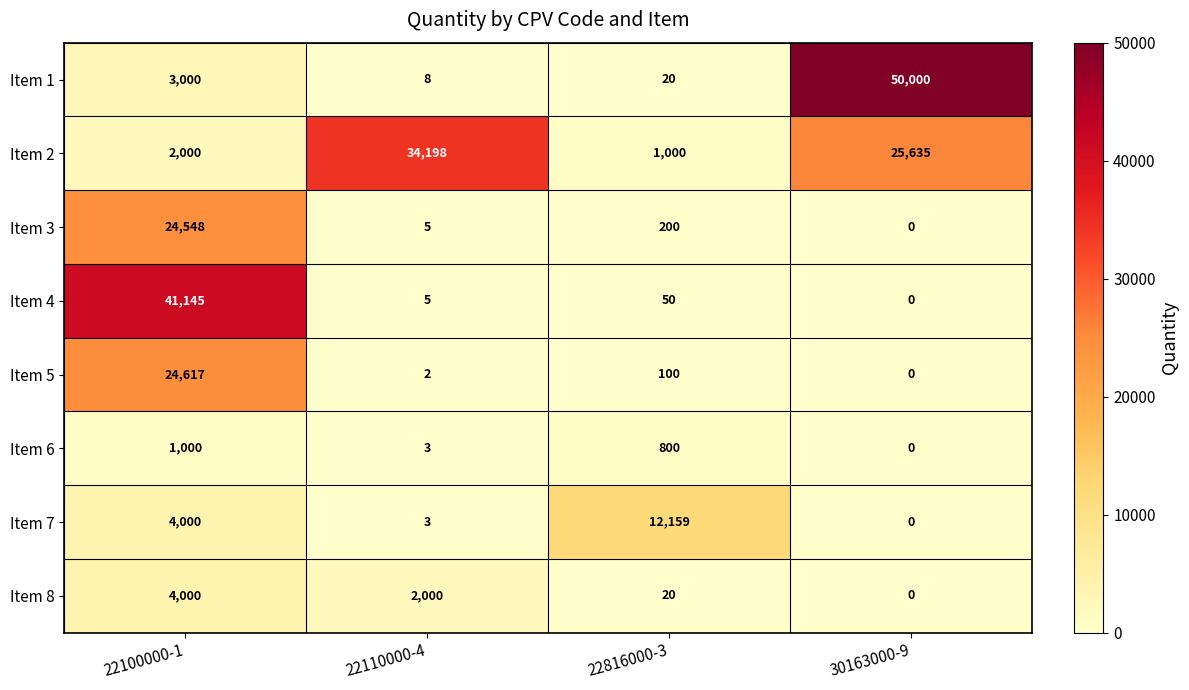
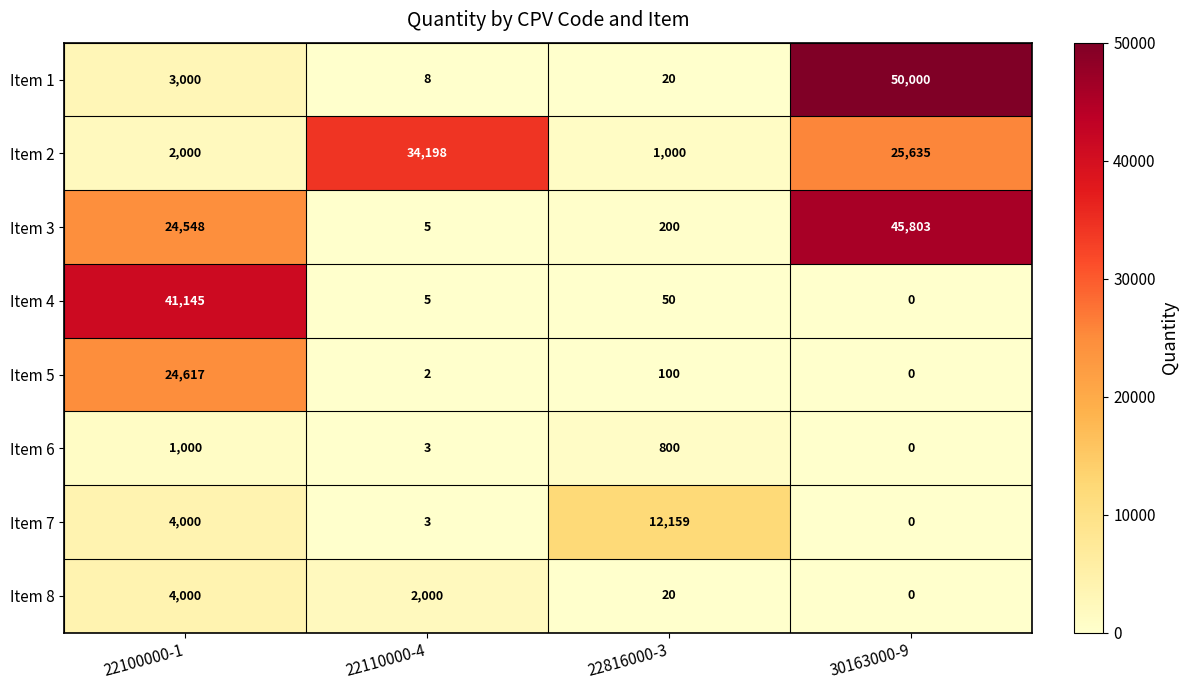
Item 3, 30163000-9: 0 -> 45,803
